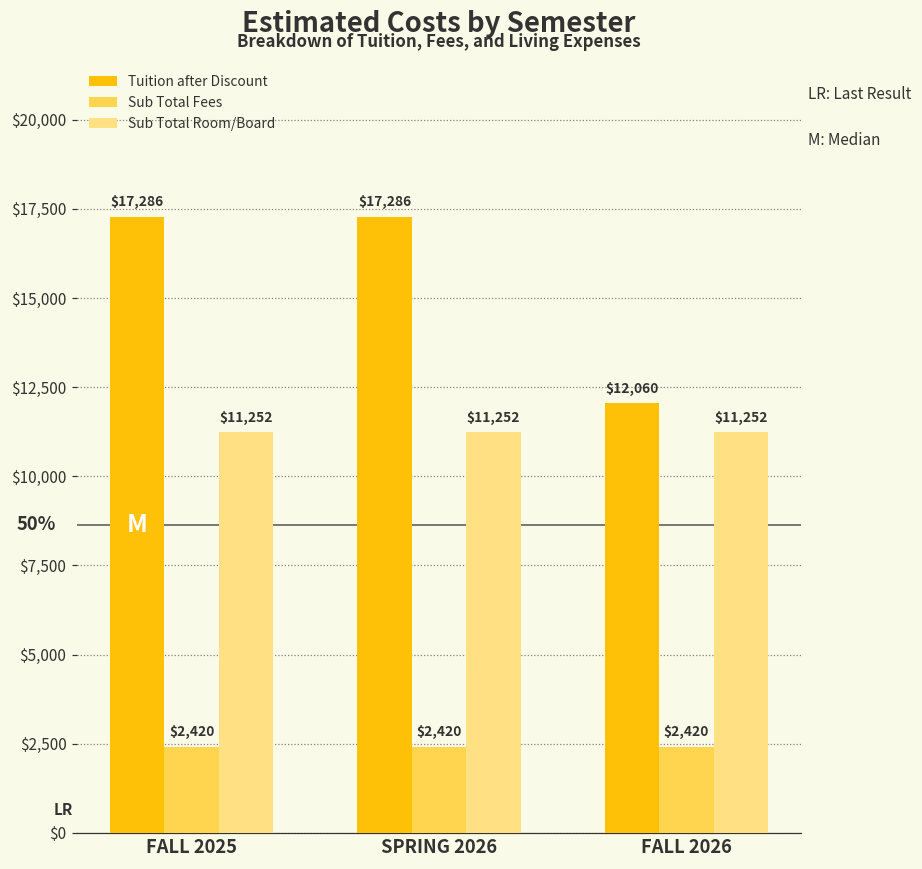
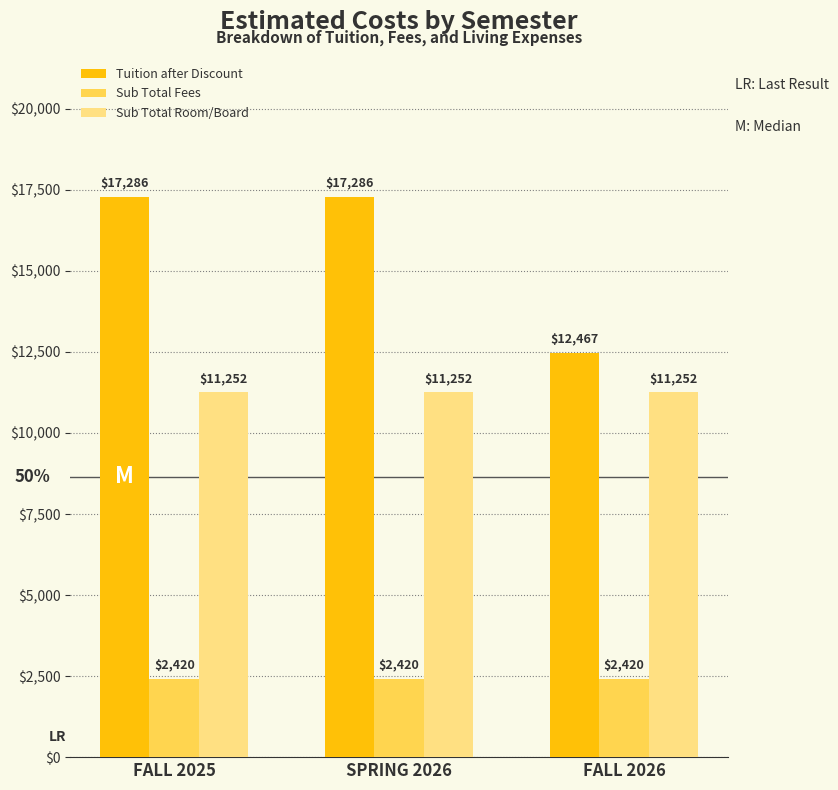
Tuition after Discount, FALL 2026: $12,060 -> $12,467
